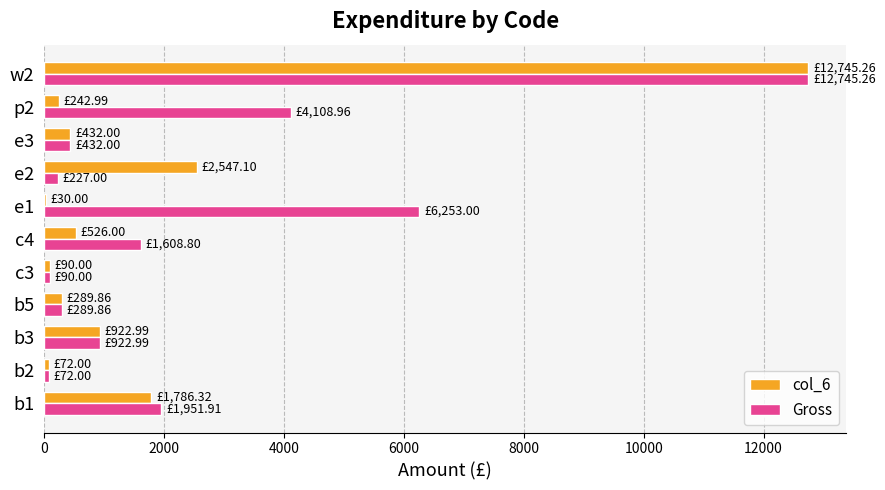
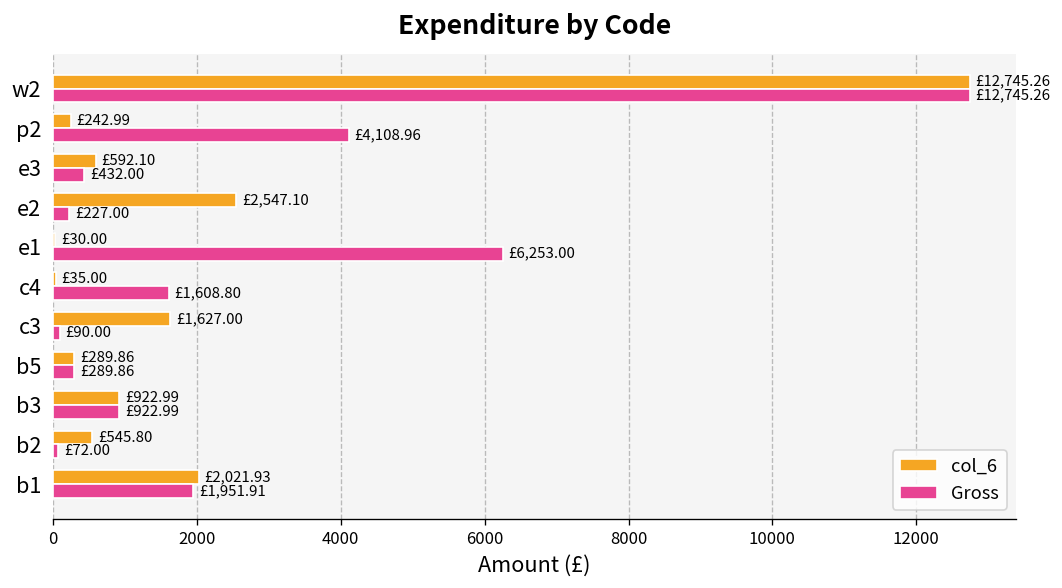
col_6, e3: £432.00 -> £592.10
col_6, c4: £526.00 -> £35.00
col_6, c3: £90.00 -> £1,627.00
col_6, b2: £72.00 -> £545.80
col_6, b1: £1,786.32 -> £2,021.93
